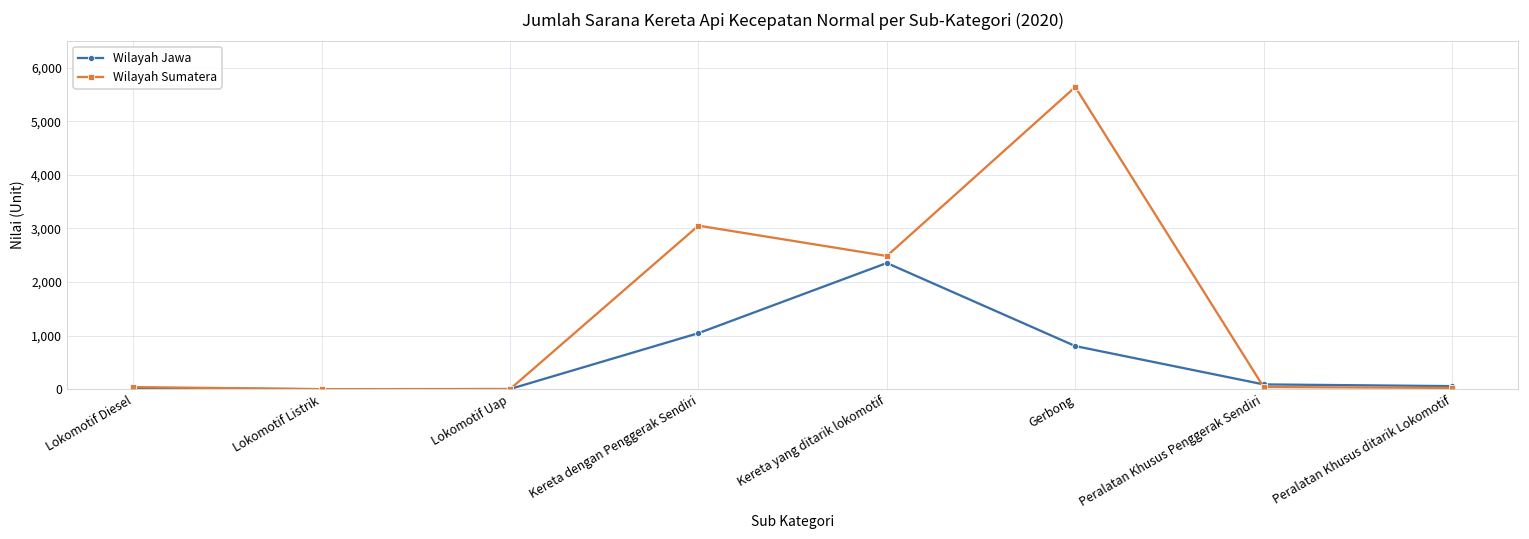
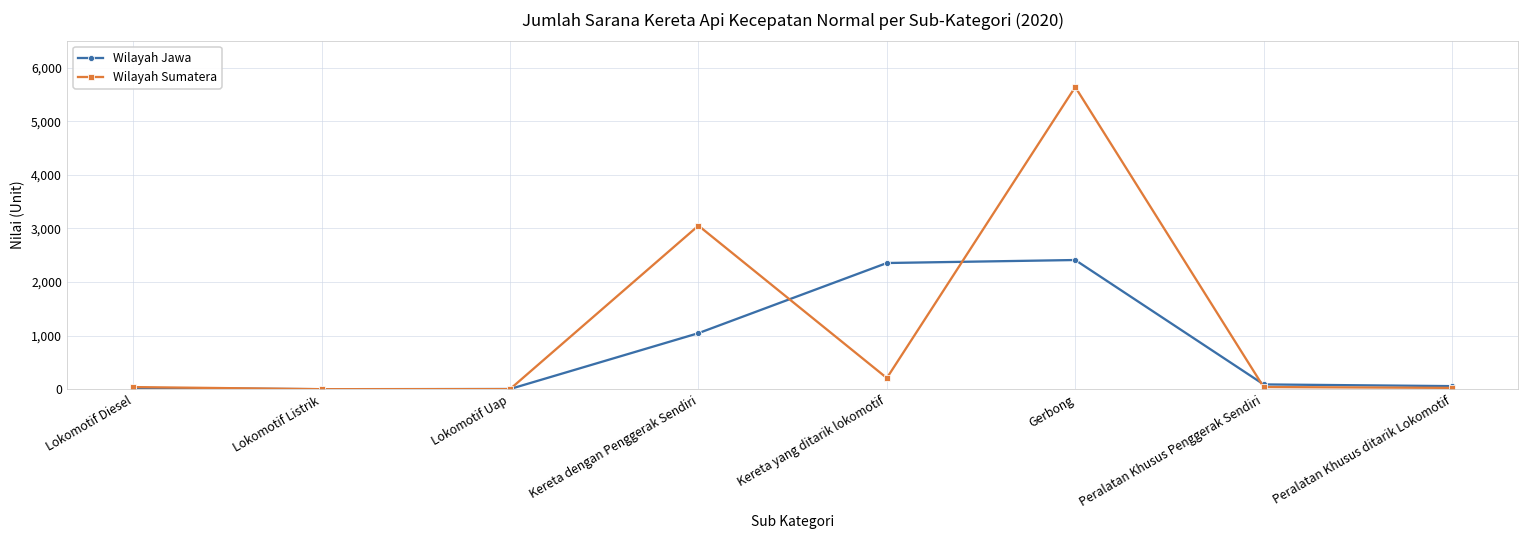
Wilayah Sumatera, Kereta yang ditarik lokomotif: 2,500 -> 200
Wilayah Jawa, Gerbong: 800 -> 2,400
